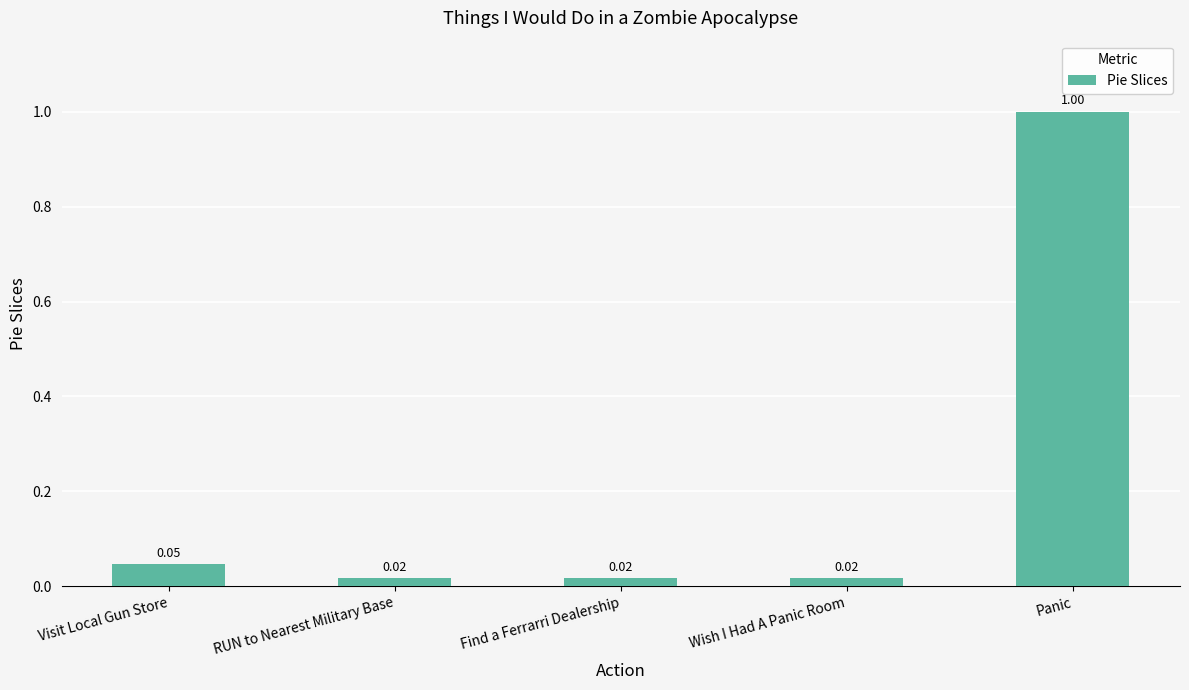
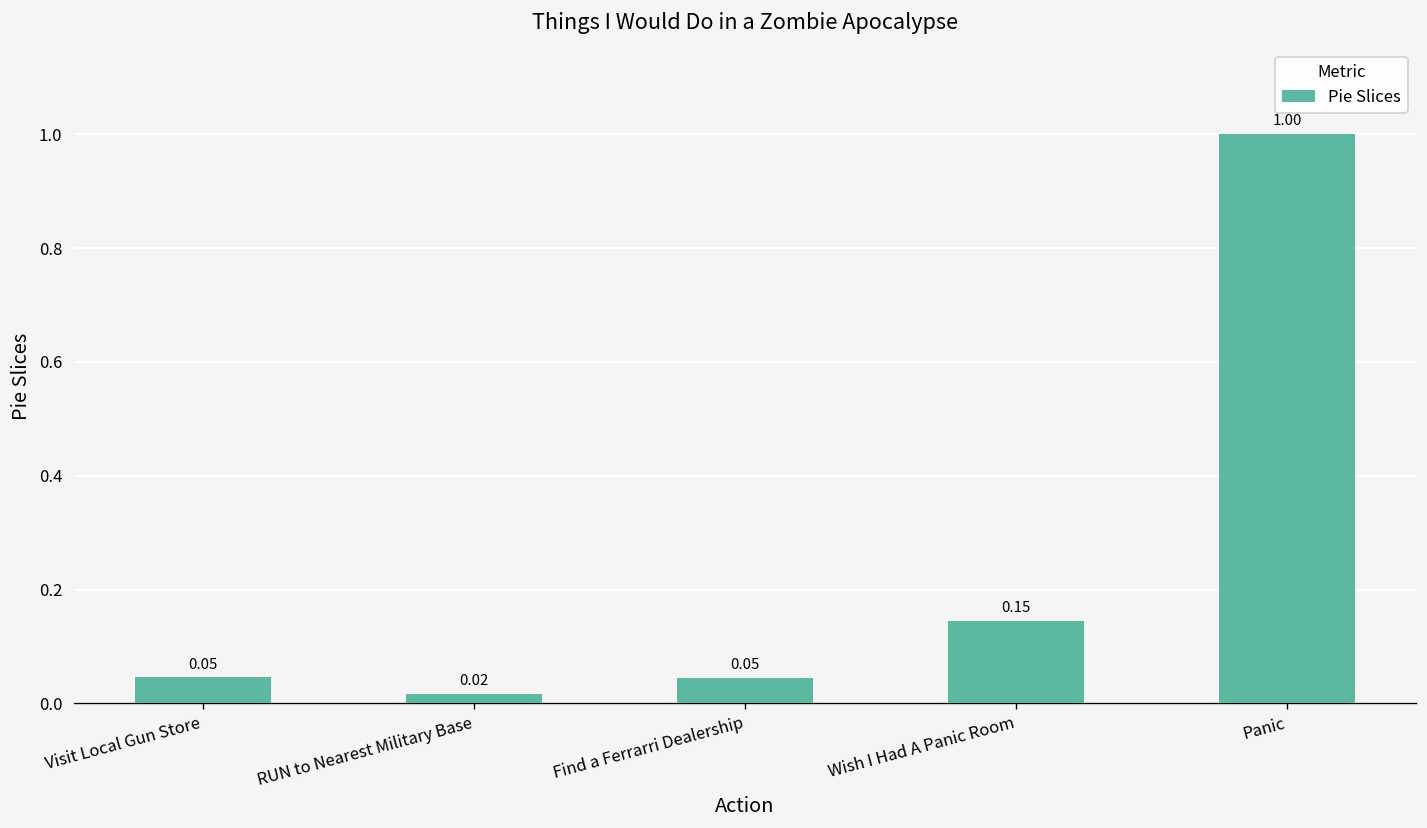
Find a Ferrarri Dealership: 0.02 -> 0.05
Wish I Had A Panic Room: 0.02 -> 0.15
